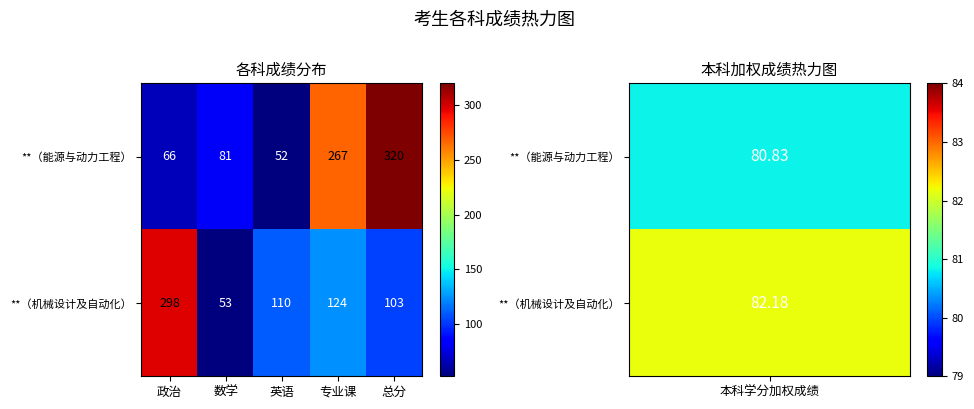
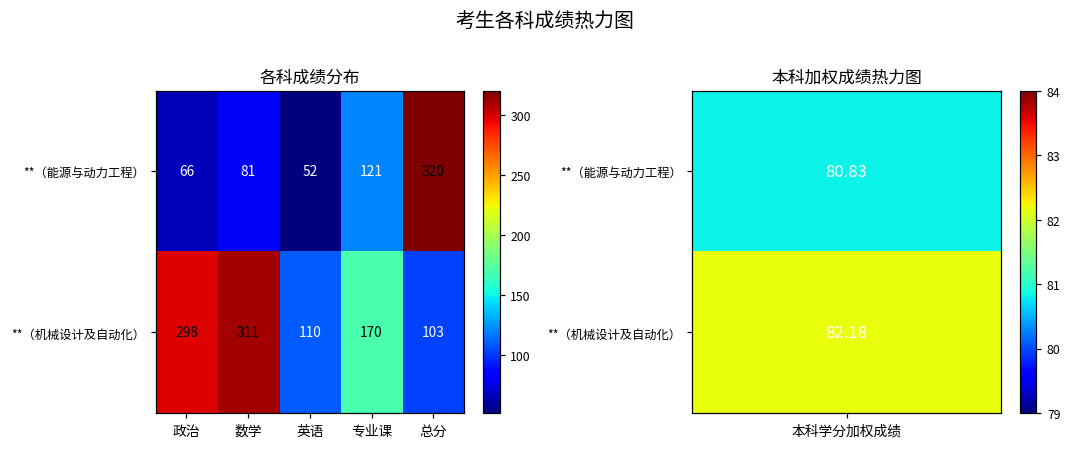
各科成绩分布, **（能源与动力工程）, 专业课: 267 -> 121
各科成绩分布, **（机械设计及自动化）, 数学: 53 -> 311
各科成绩分布, **（机械设计及自动化）, 专业课: 124 -> 170
